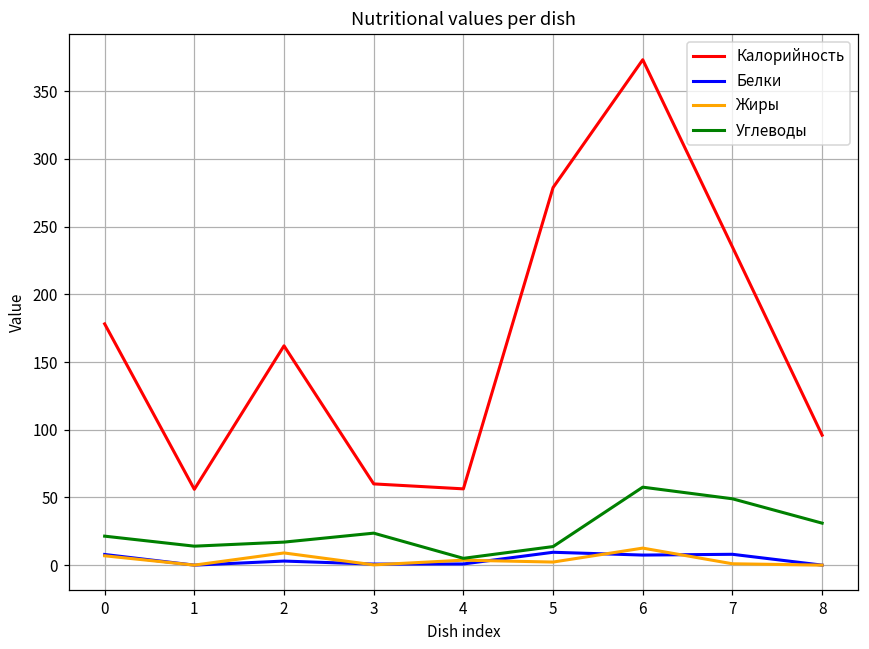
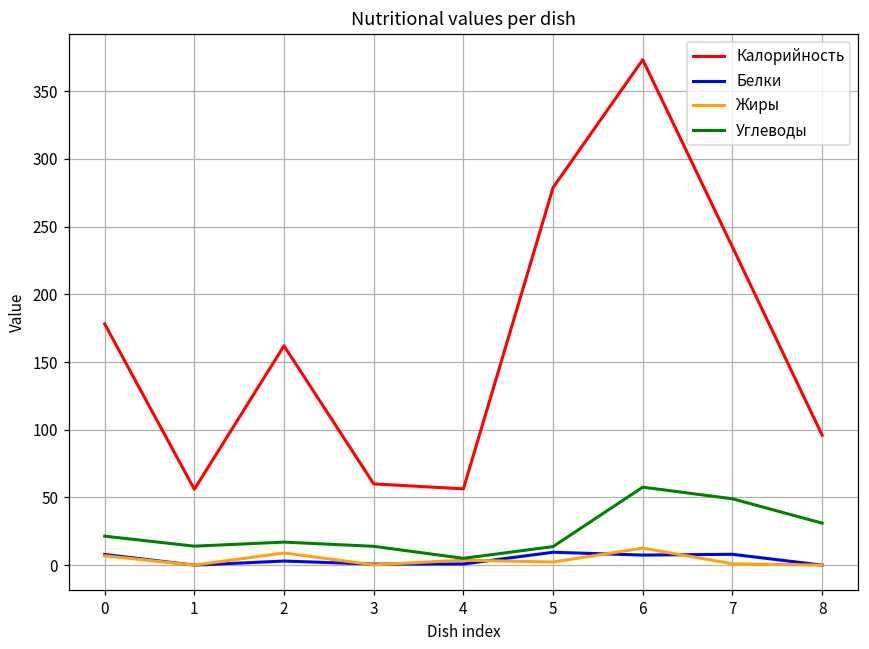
Углеводы, 3: 24 -> 14
